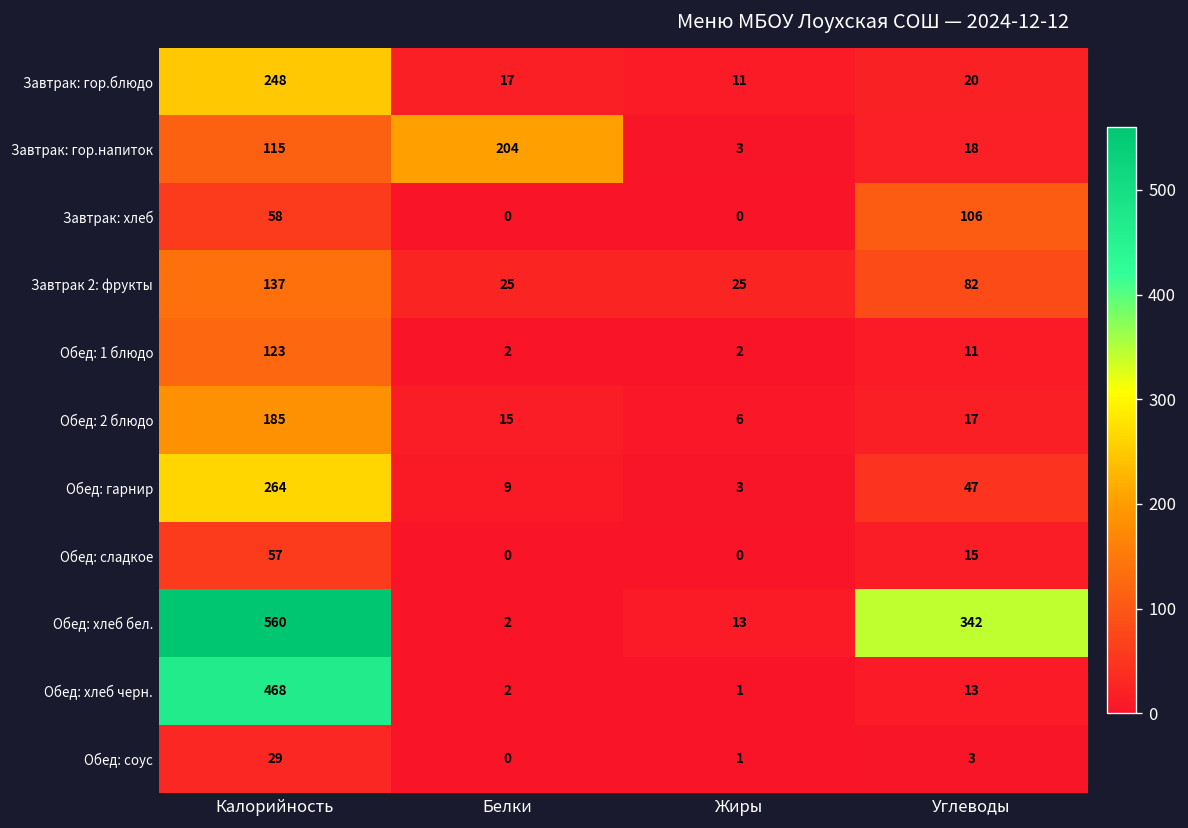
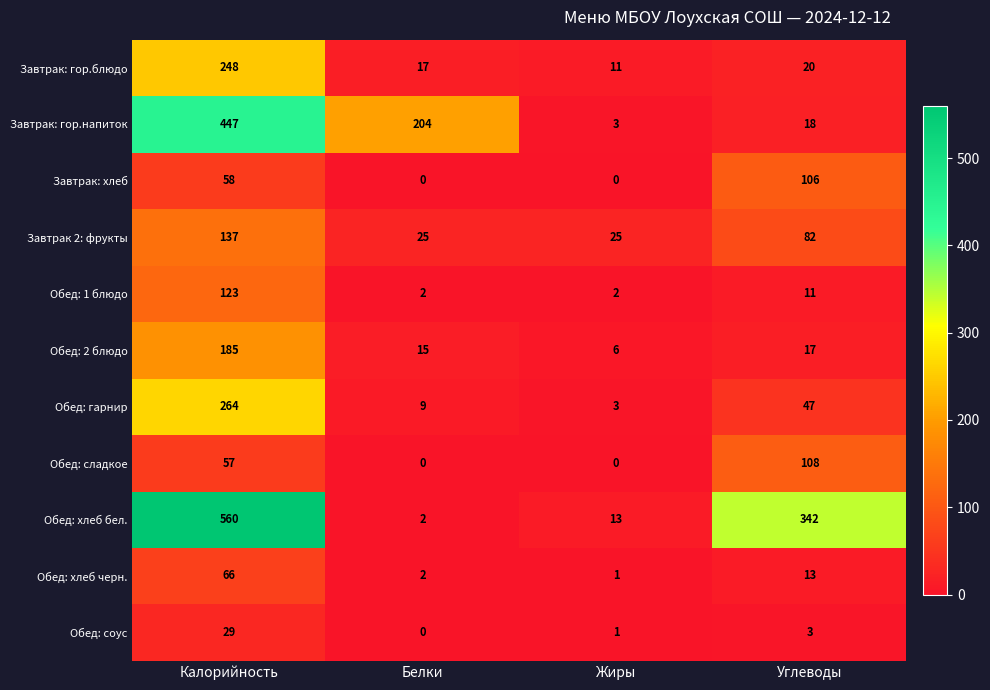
Завтрак: гор.напиток, Калорийность: 115 -> 447
Обед: сладкое, Углеводы: 15 -> 108
Обед: хлеб черн., Калорийность: 468 -> 66
